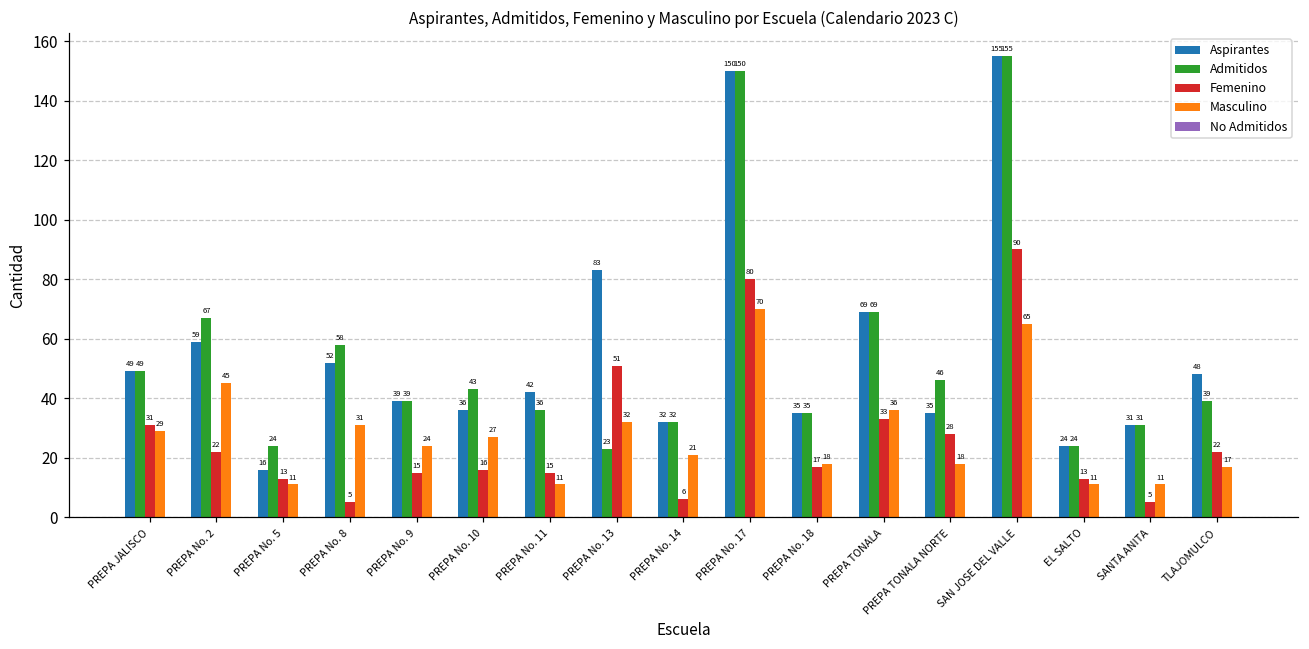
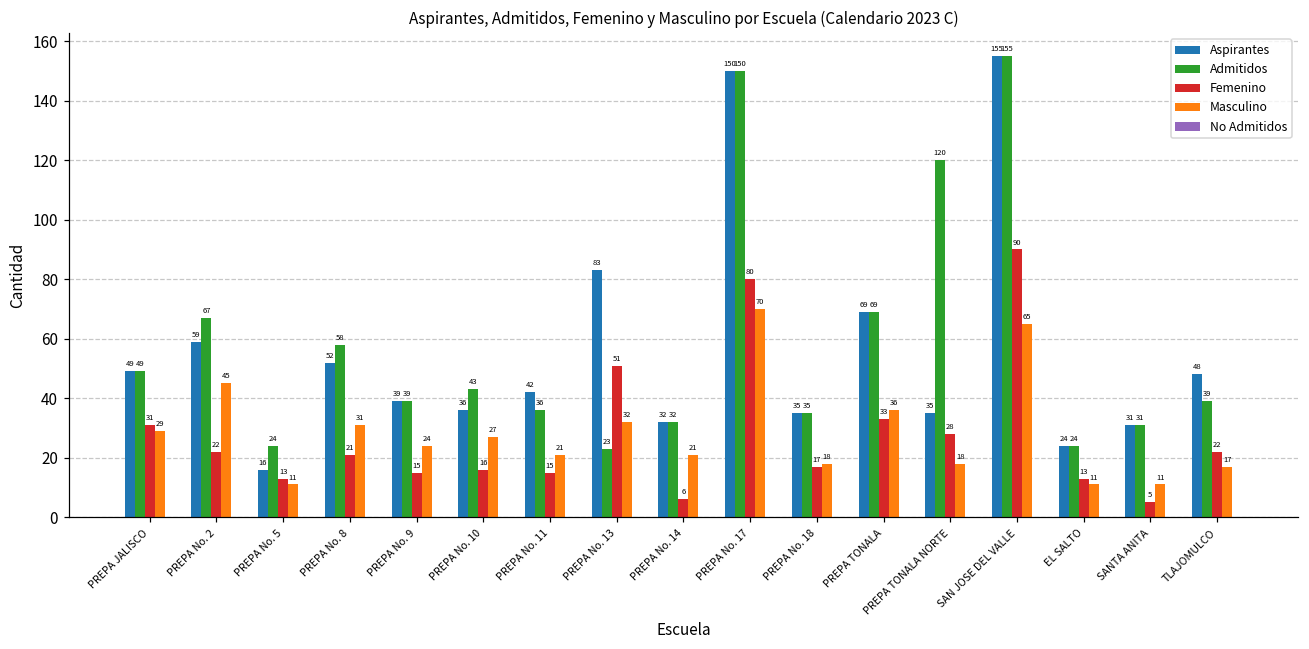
Femenino, PREPA No. 8: 5 -> 21
Masculino, PREPA No. 11: 11 -> 21
Admitidos, PREPA TONALA NORTE: 46 -> 120
